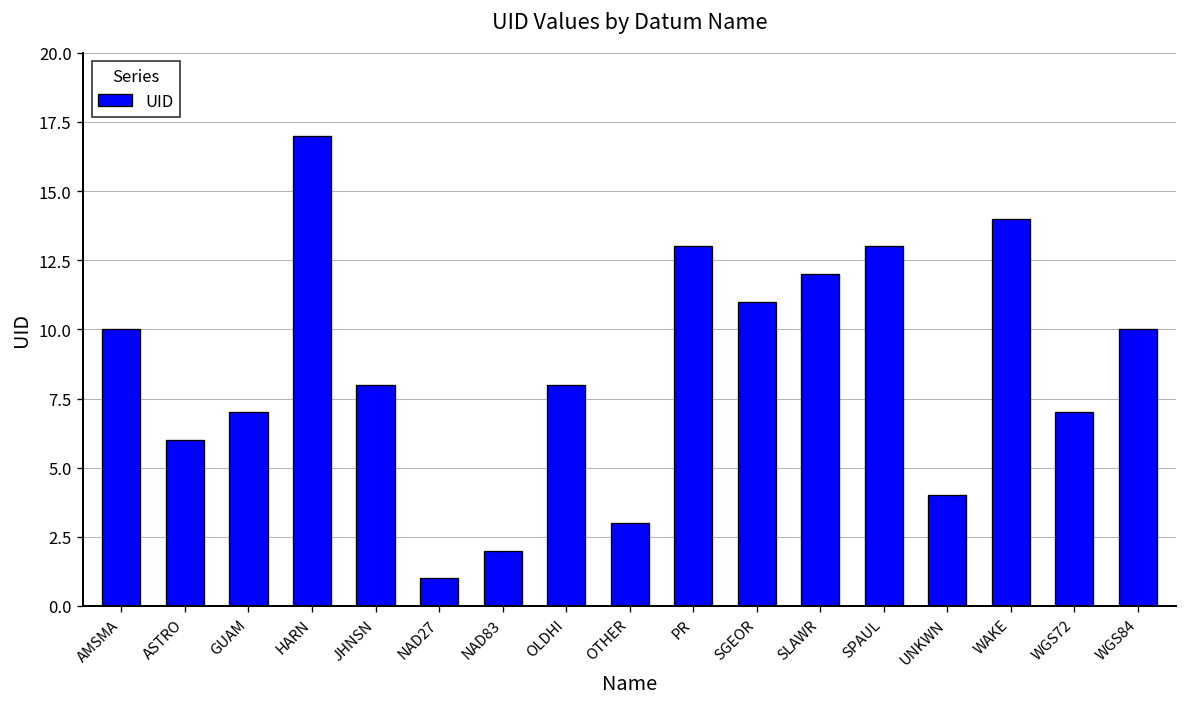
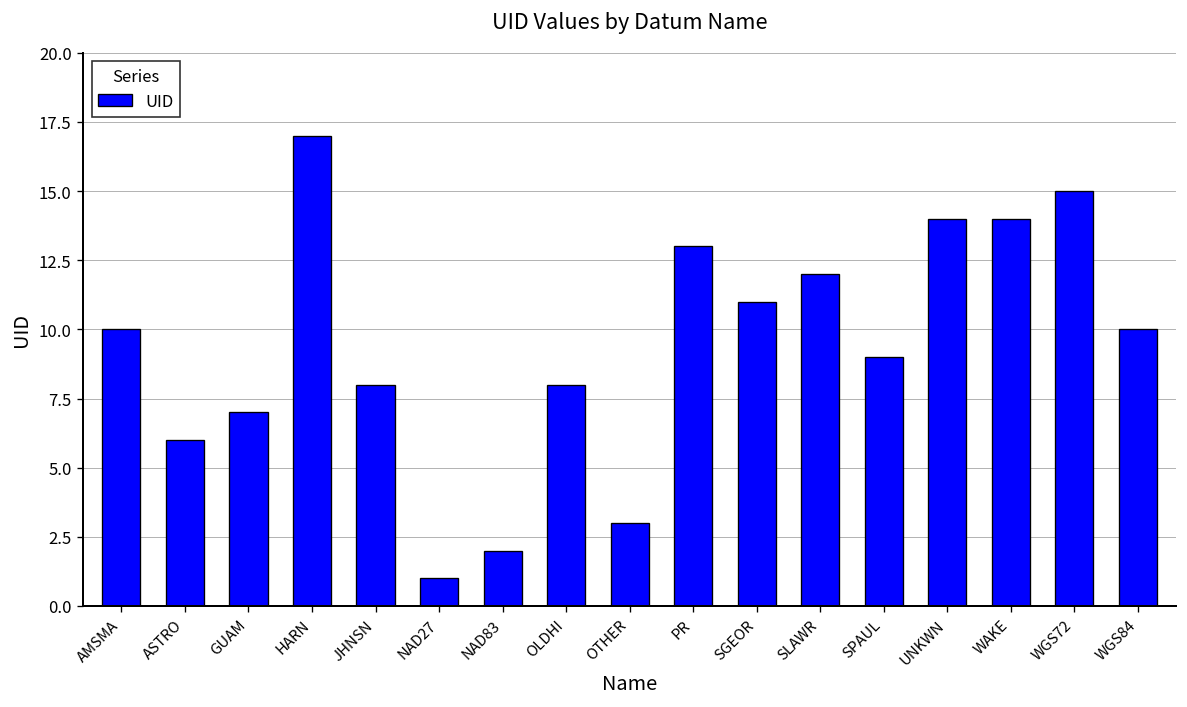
SPAUL: 13 -> 9
UNKWN: 4 -> 14
WGS72: 7 -> 15
